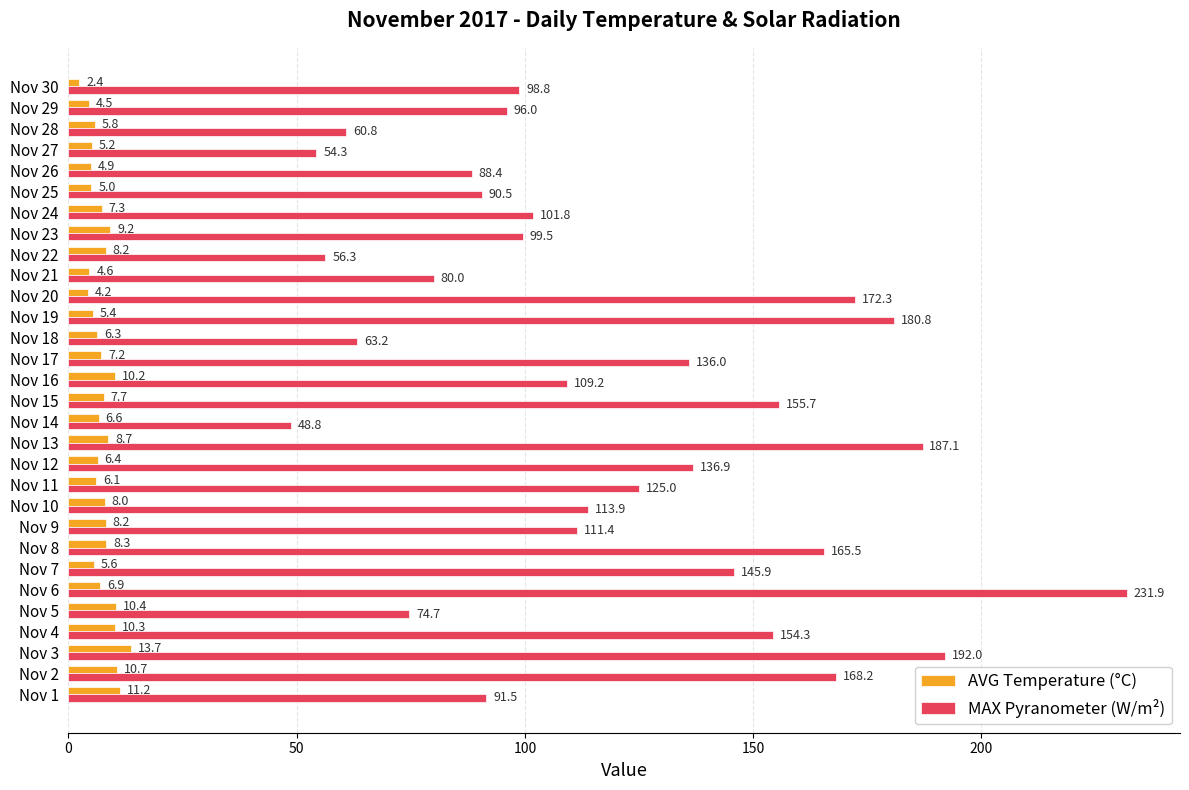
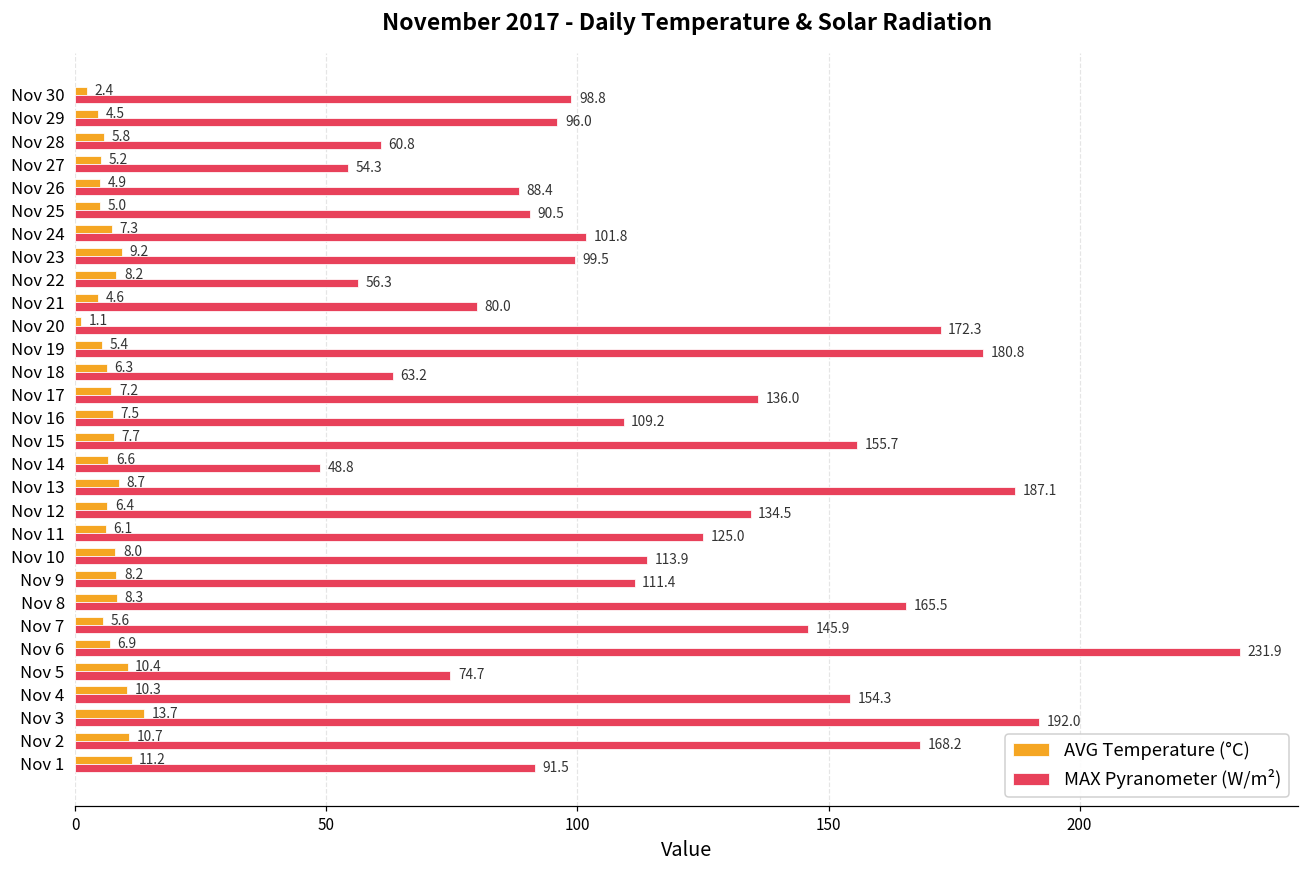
AVG Temperature (°C), Nov 20: 4.2 -> 1.1
AVG Temperature (°C), Nov 16: 10.2 -> 7.5
MAX Pyranometer (W/m²), Nov 12: 136.9 -> 134.5
